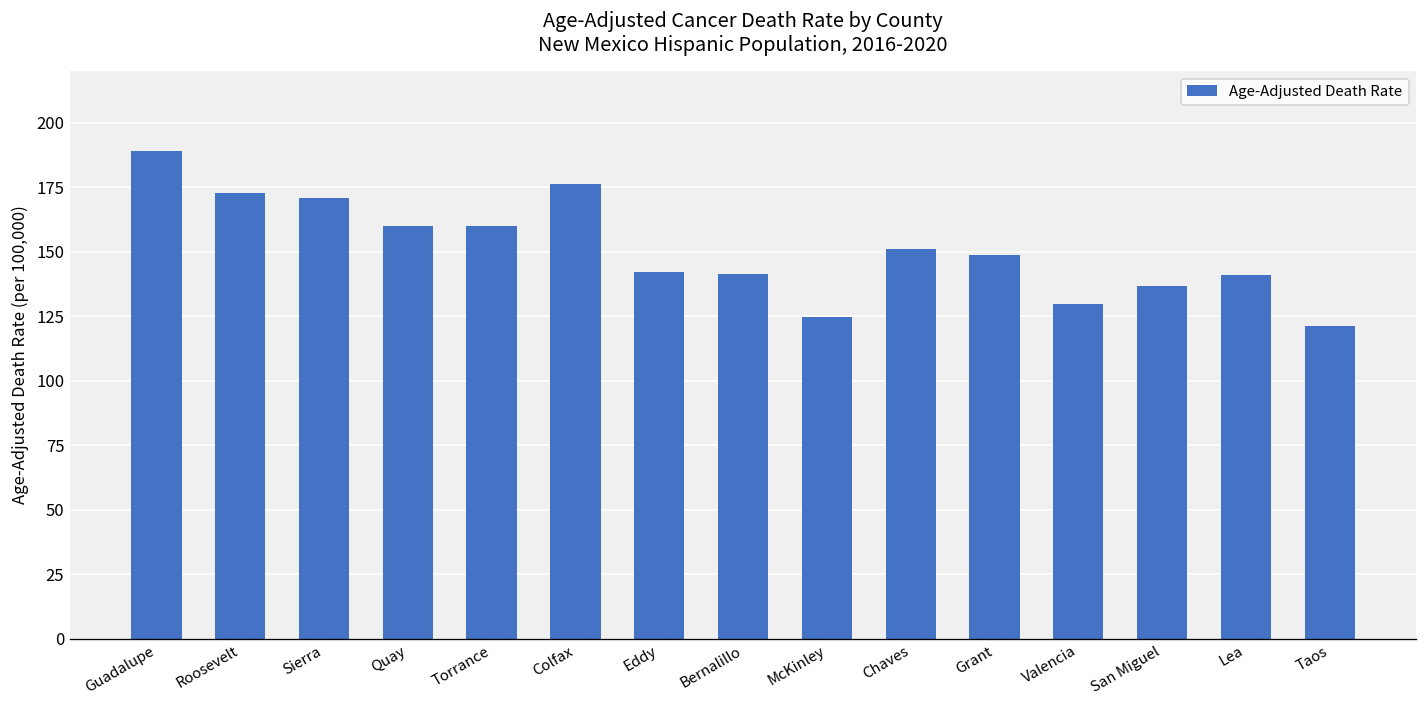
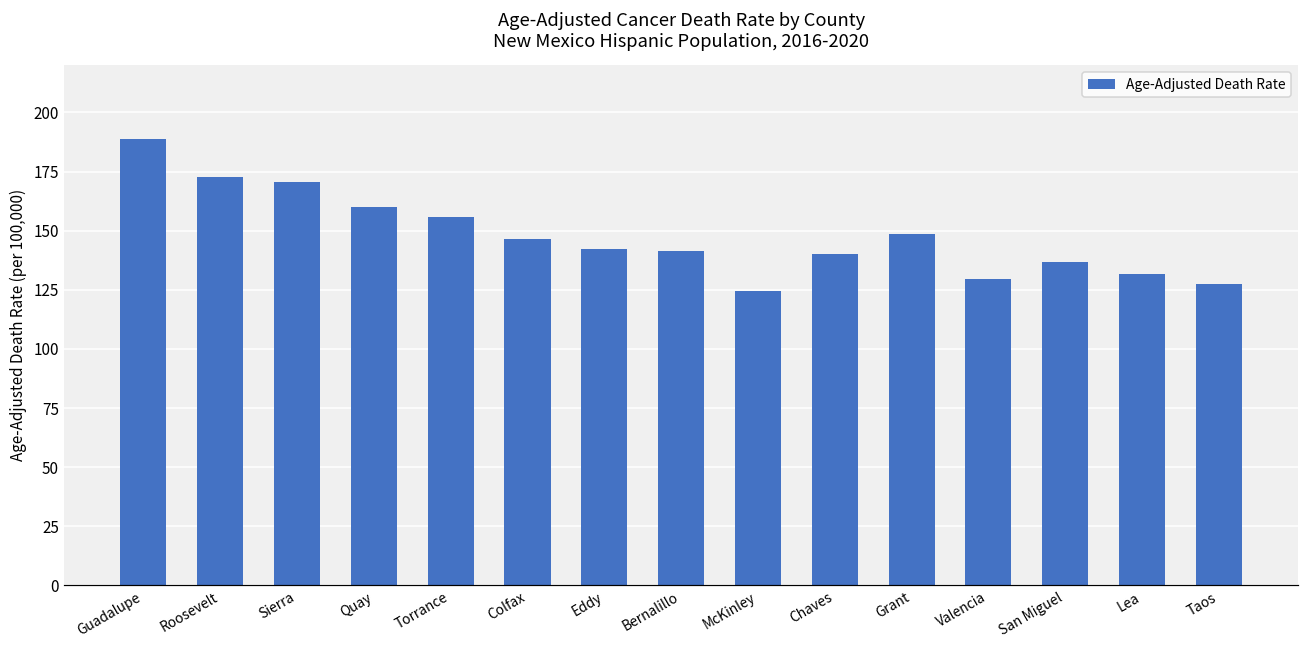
Torrance: 160 -> 156
Colfax: 176 -> 146
Chaves: 151 -> 140
Lea: 141 -> 132
Taos: 121 -> 128
